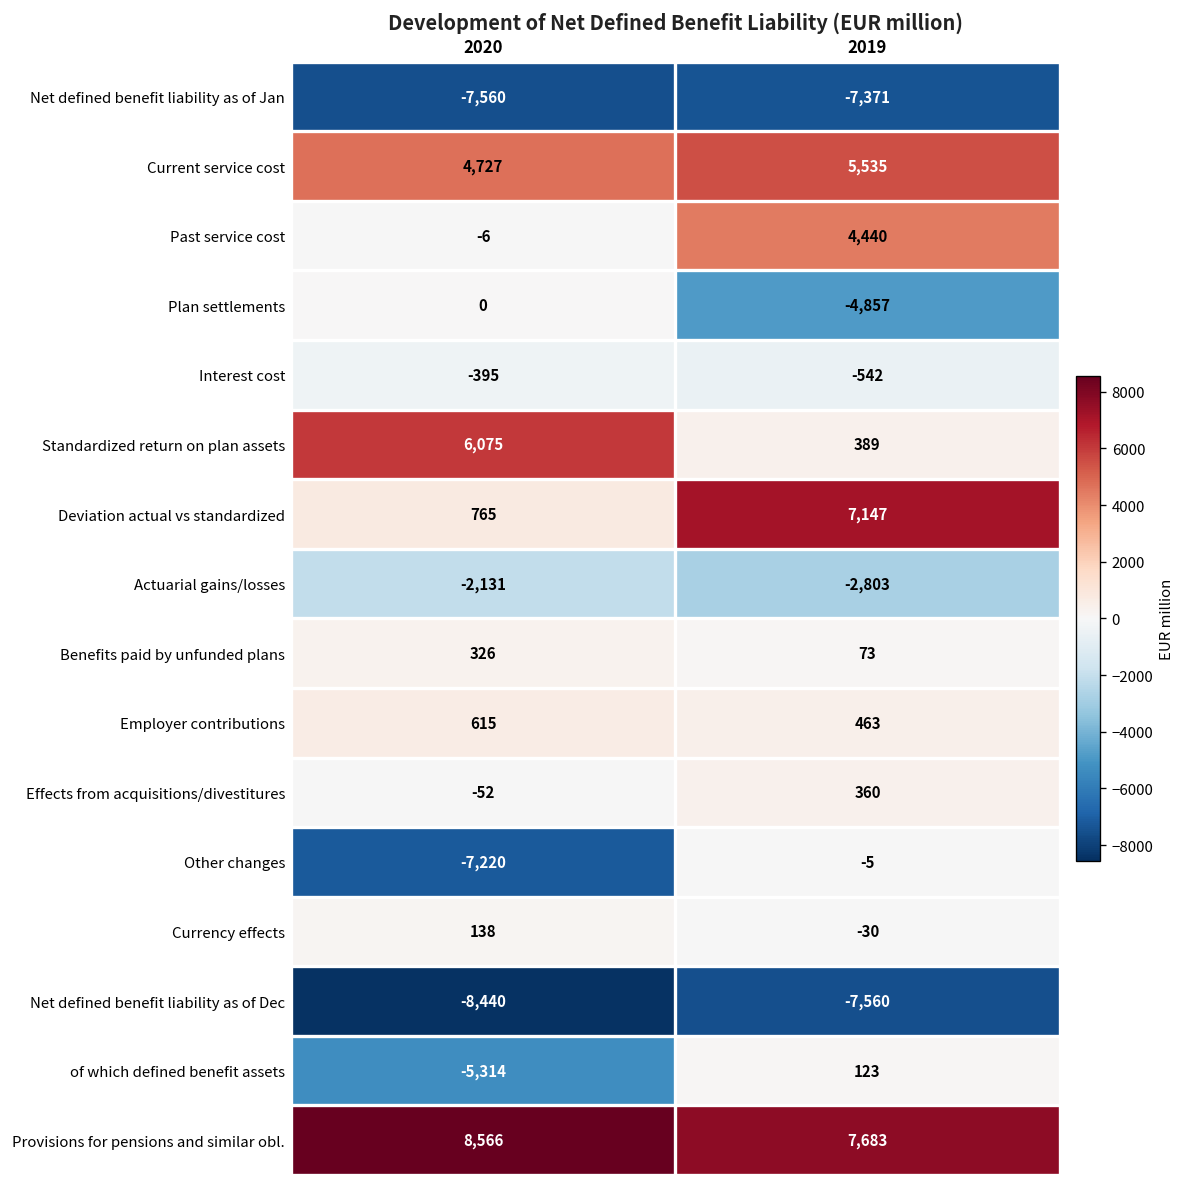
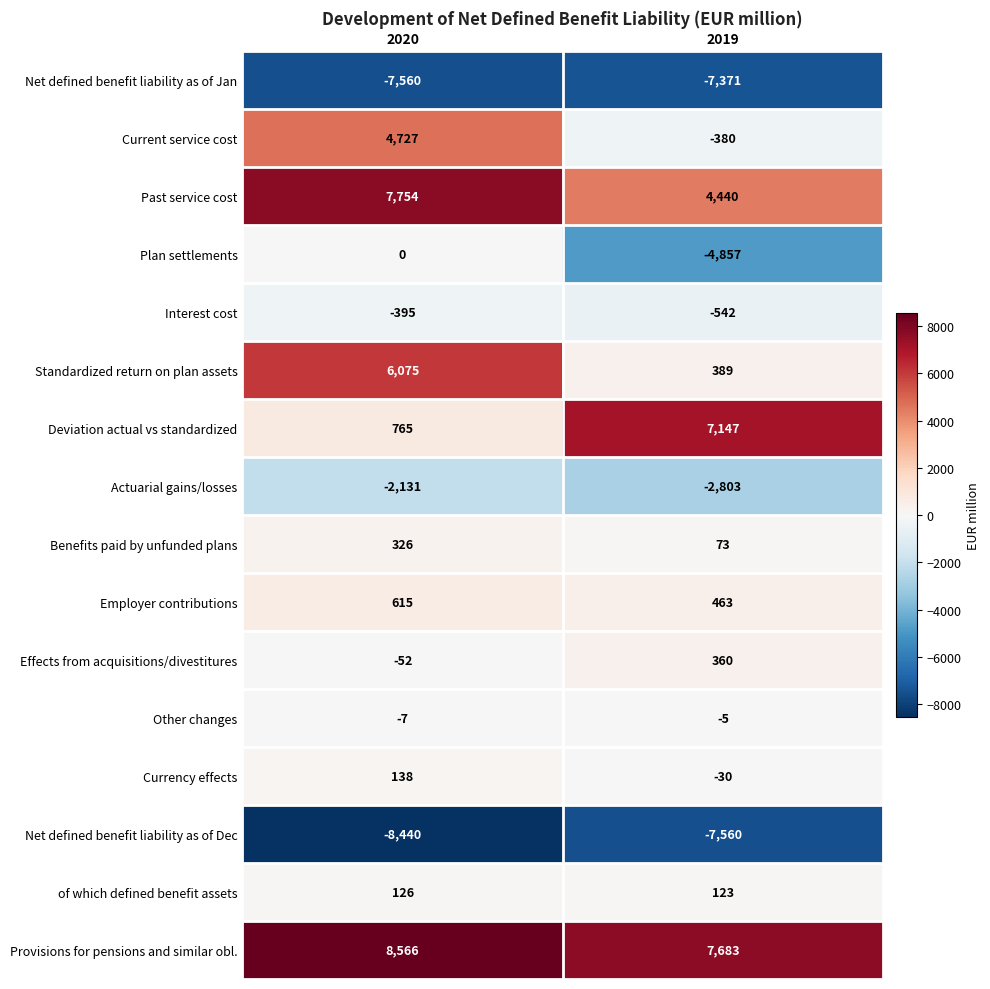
Current service cost, 2019: 5,535 -> -380
Past service cost, 2020: -6 -> 7,754
Other changes, 2020: -7,220 -> -7
of which defined benefit assets, 2020: -5,314 -> 126
